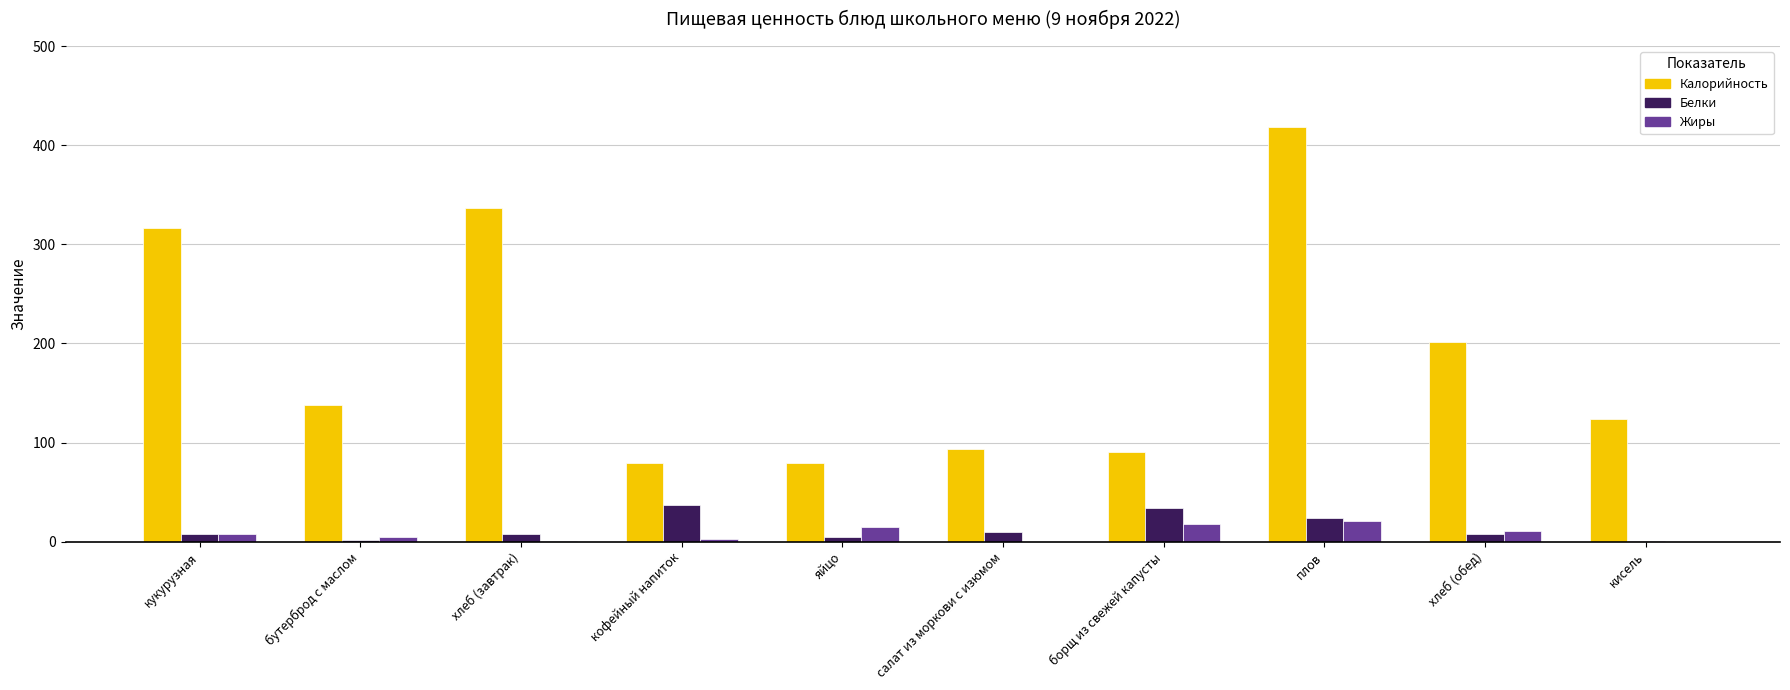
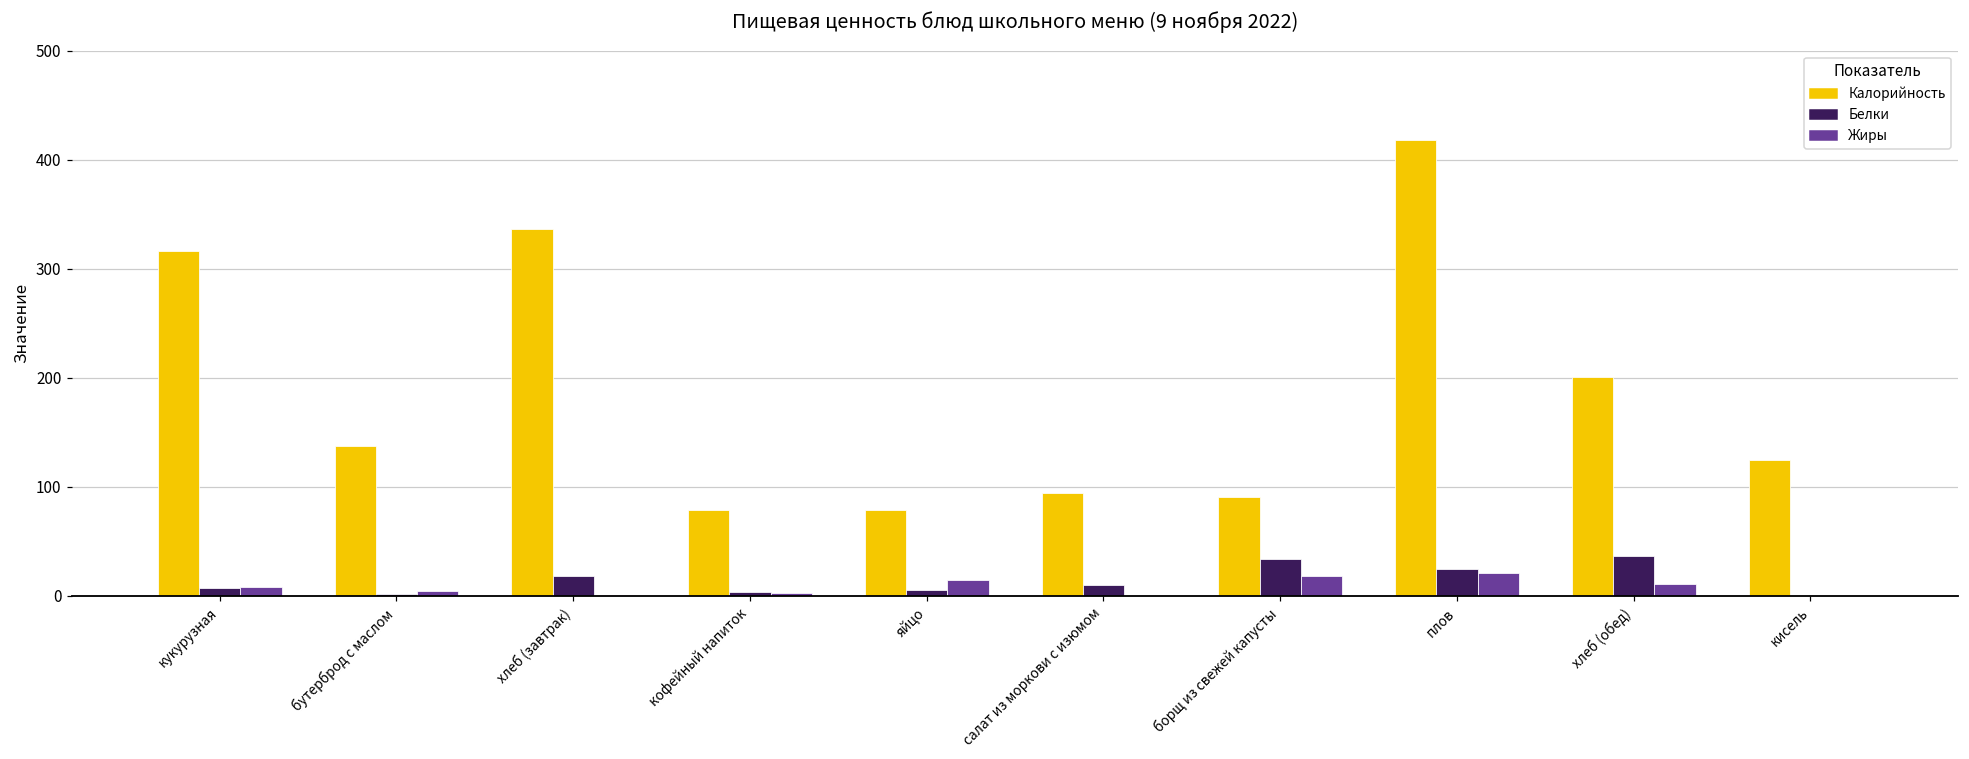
Белки, хлеб (завтрак): 10 -> 20
Белки, кофейный напиток: 40 -> 0
Белки, хлеб (обед): 10 -> 40
